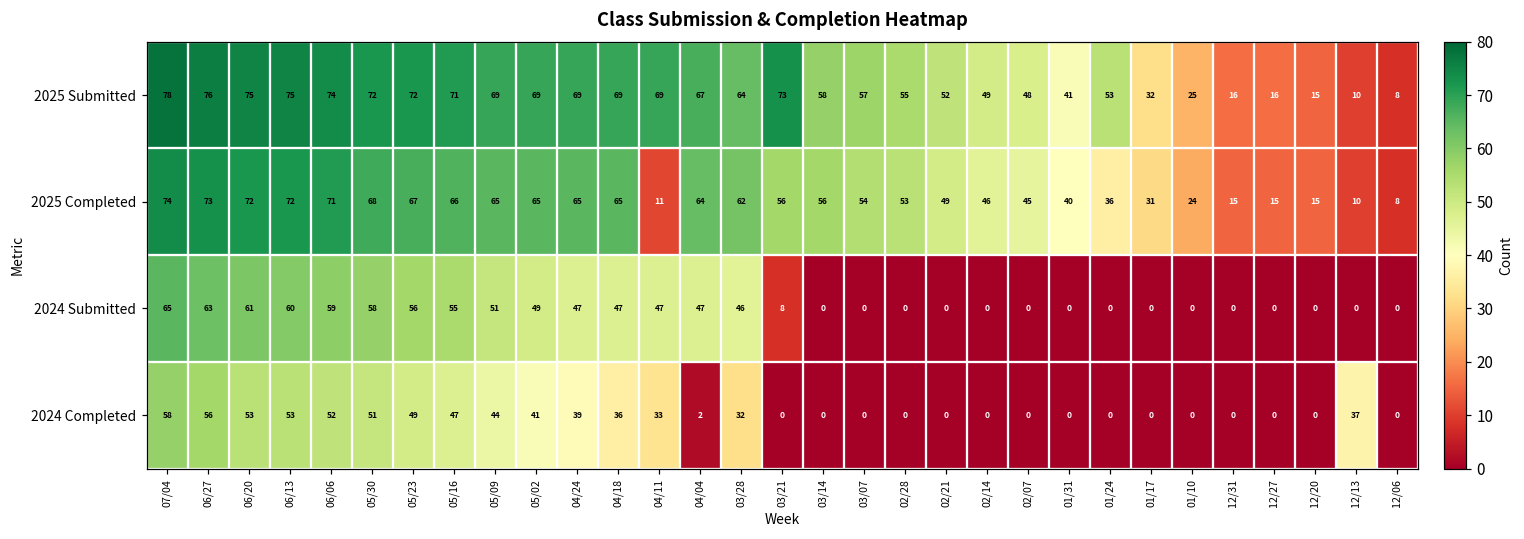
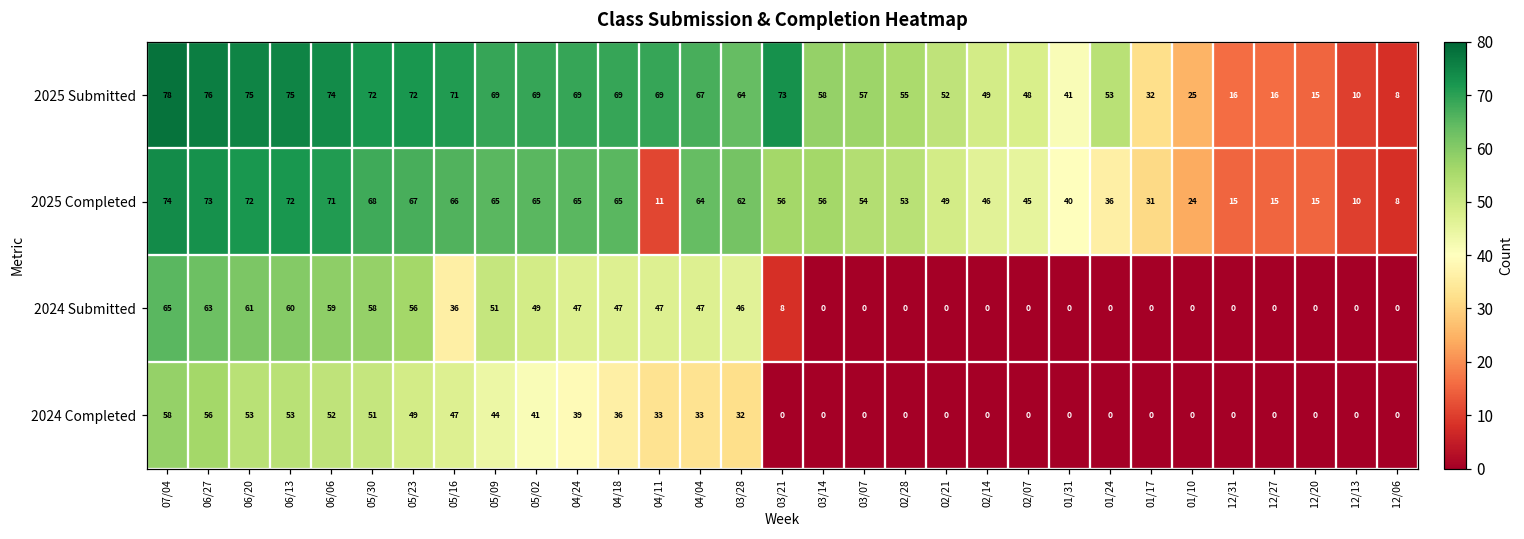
2024 Submitted, 05/16: 55 -> 36
2024 Completed, 04/04: 2 -> 33
2024 Completed, 12/13: 37 -> 0
